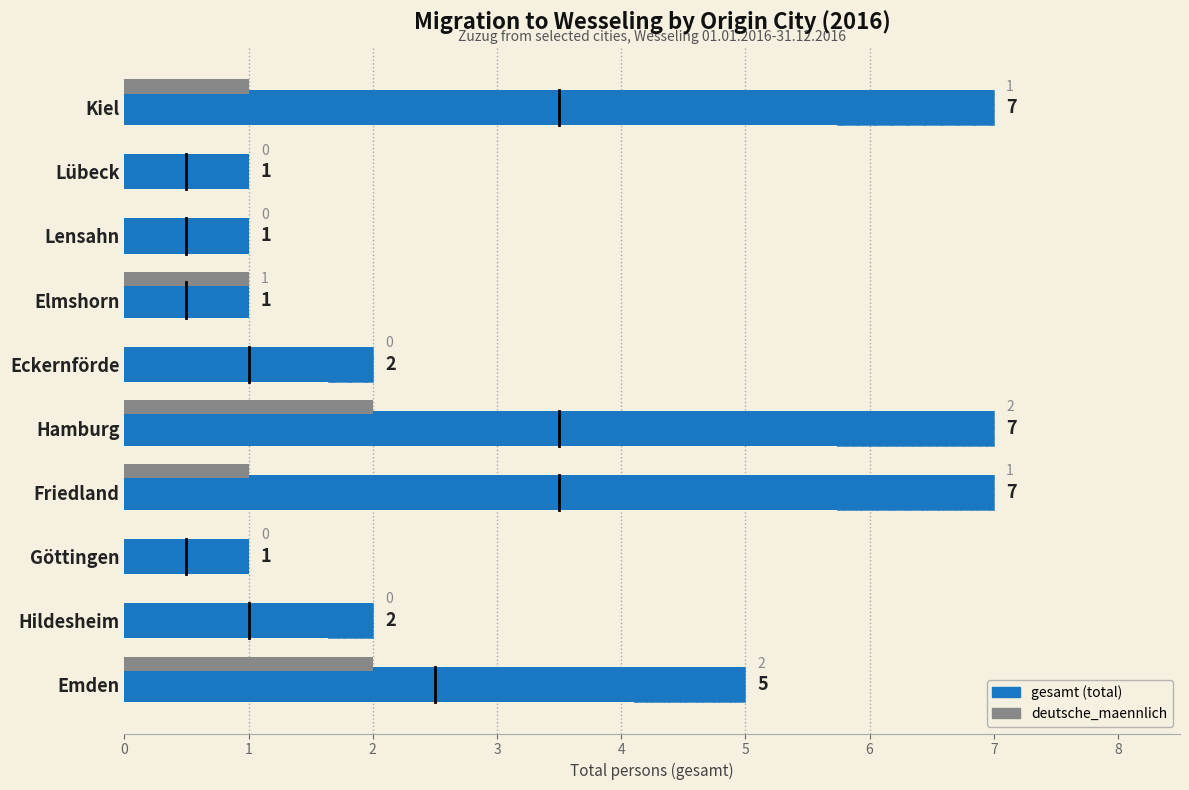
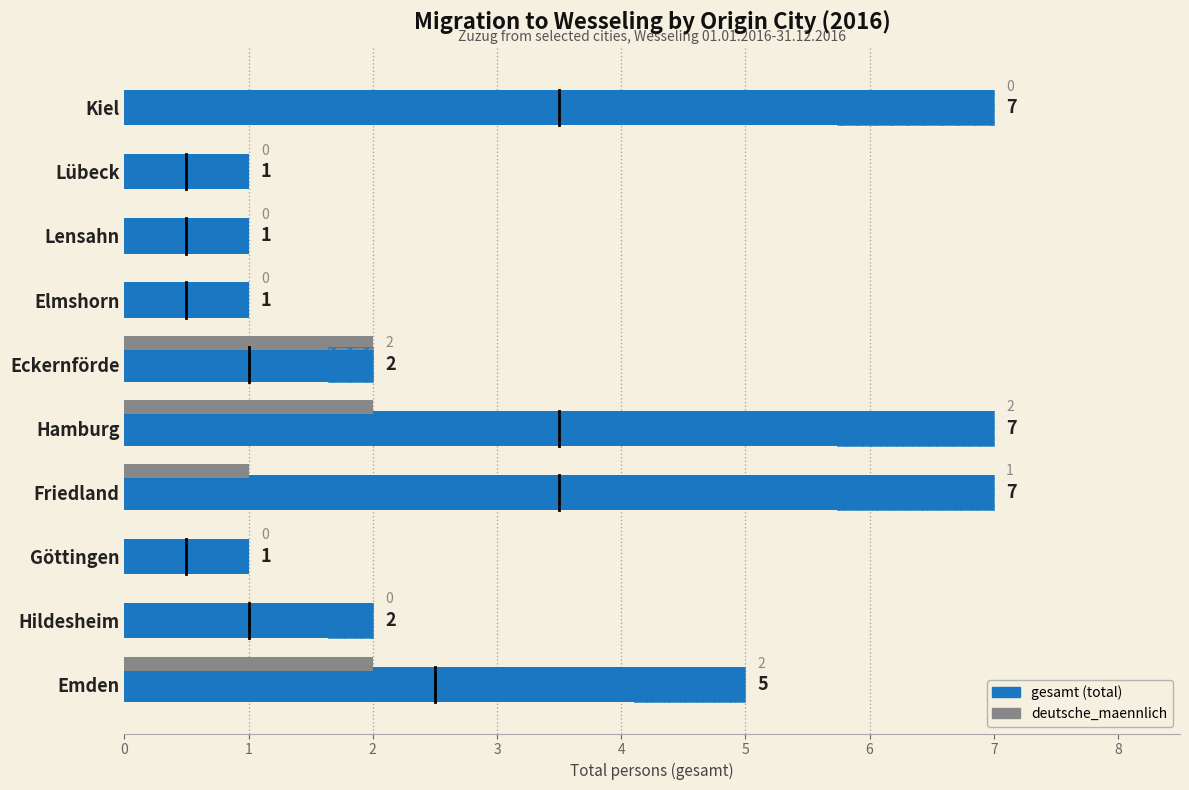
deutsche_maennlich, Kiel: 1 -> 0
deutsche_maennlich, Elmshorn: 1 -> 0
deutsche_maennlich, Eckernförde: 0 -> 2
